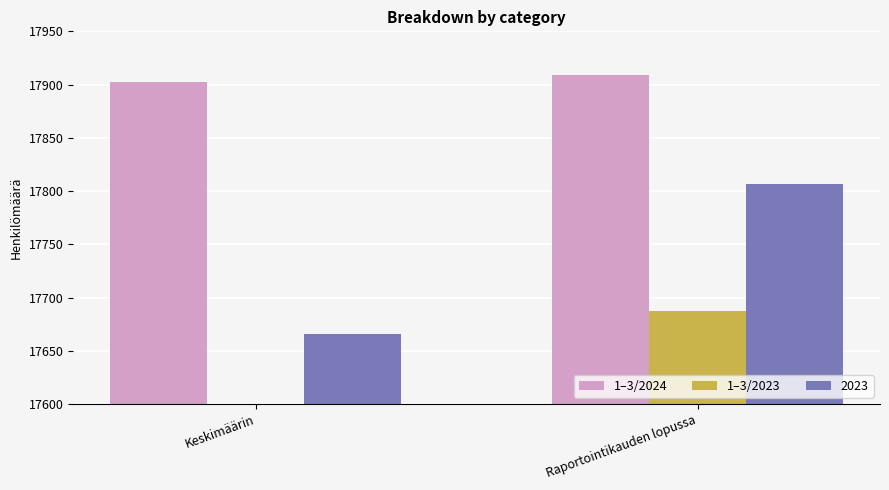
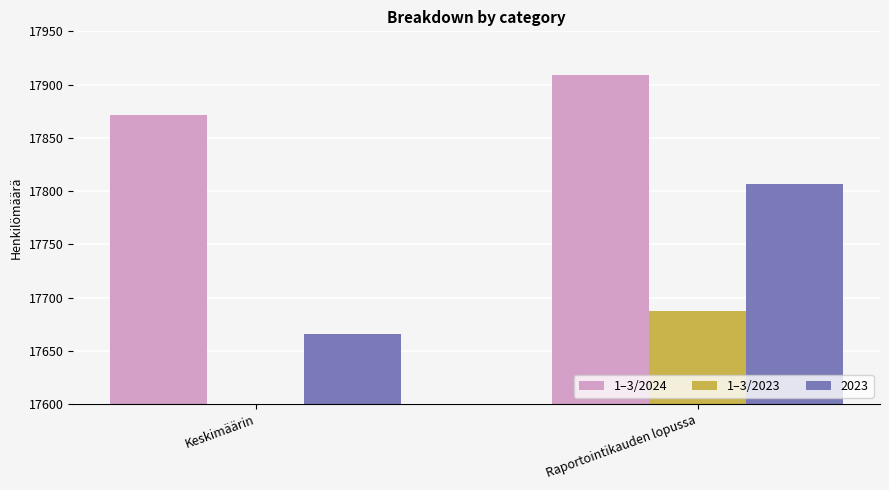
1–3/2024, Keskimäärin: 17902 -> 17871
